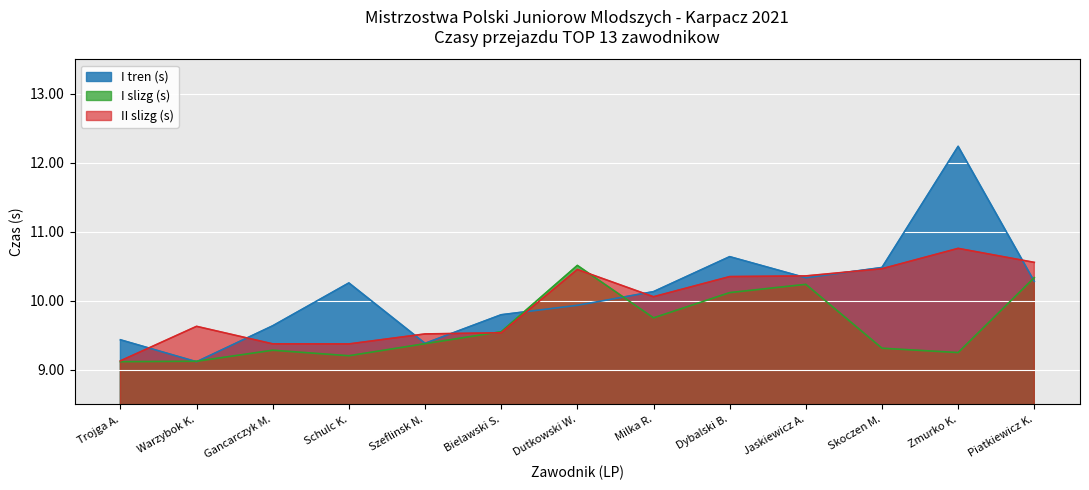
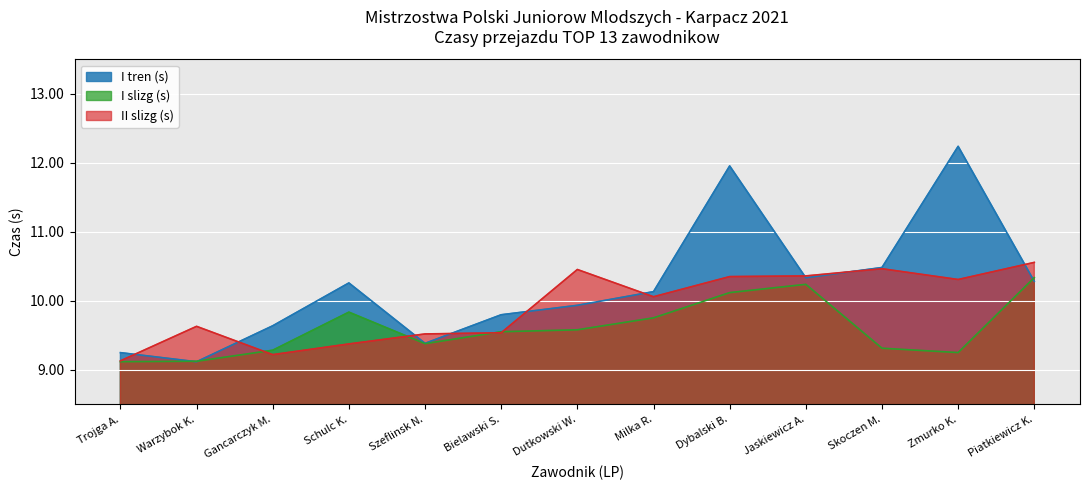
I tren (s), Trojga A.: 9.4 -> 9.2
II slizg (s), Gancarczyk M.: 9.4 -> 9.2
I slizg (s), Schulc K.: 9.2 -> 9.8
I slizg (s), Dutkowski W.: 10.5 -> 9.6
I tren (s), Dybalski B.: 10.6 -> 12.0
II slizg (s), Zmurko K.: 10.8 -> 10.3
